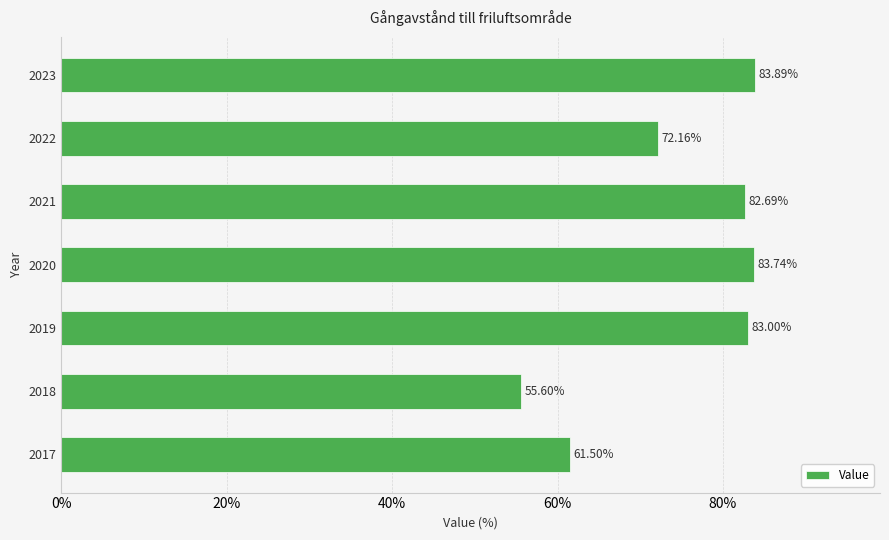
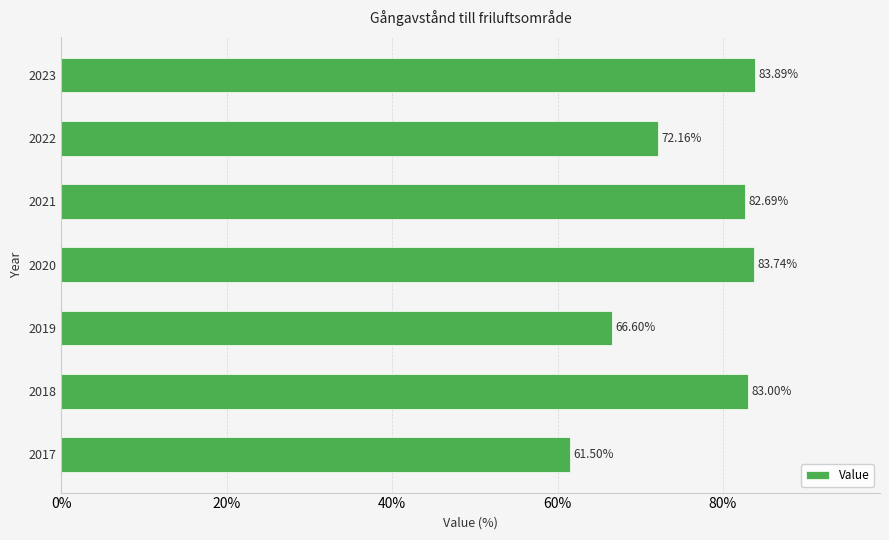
2019: 83.00% -> 66.60%
2018: 55.60% -> 83.00%
